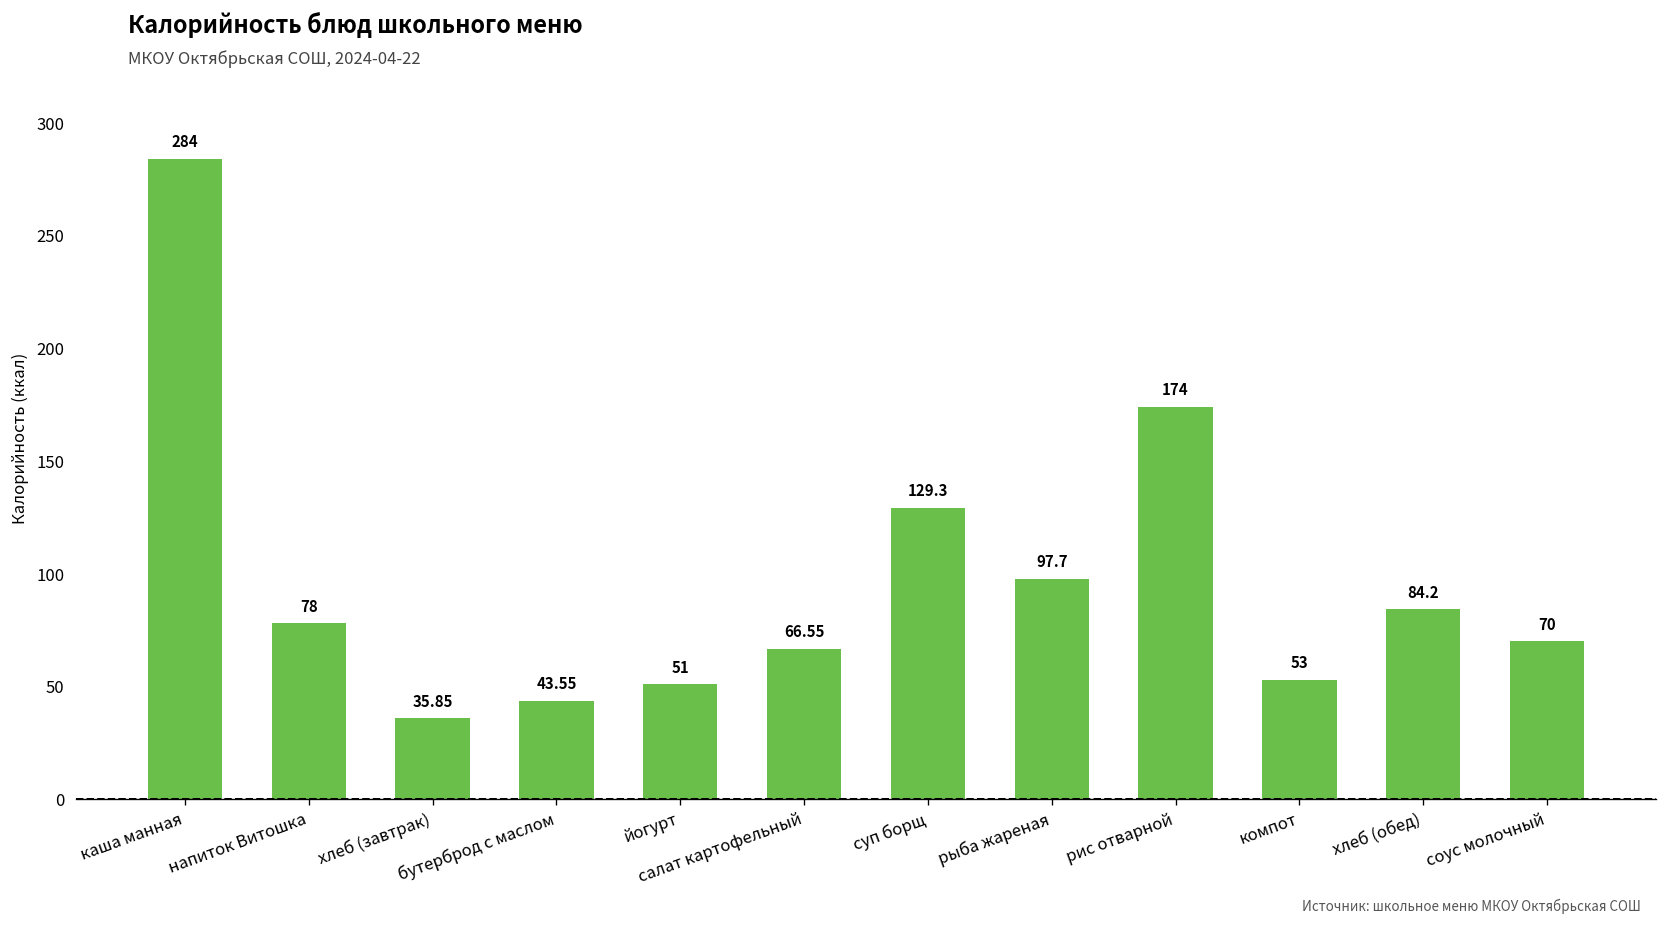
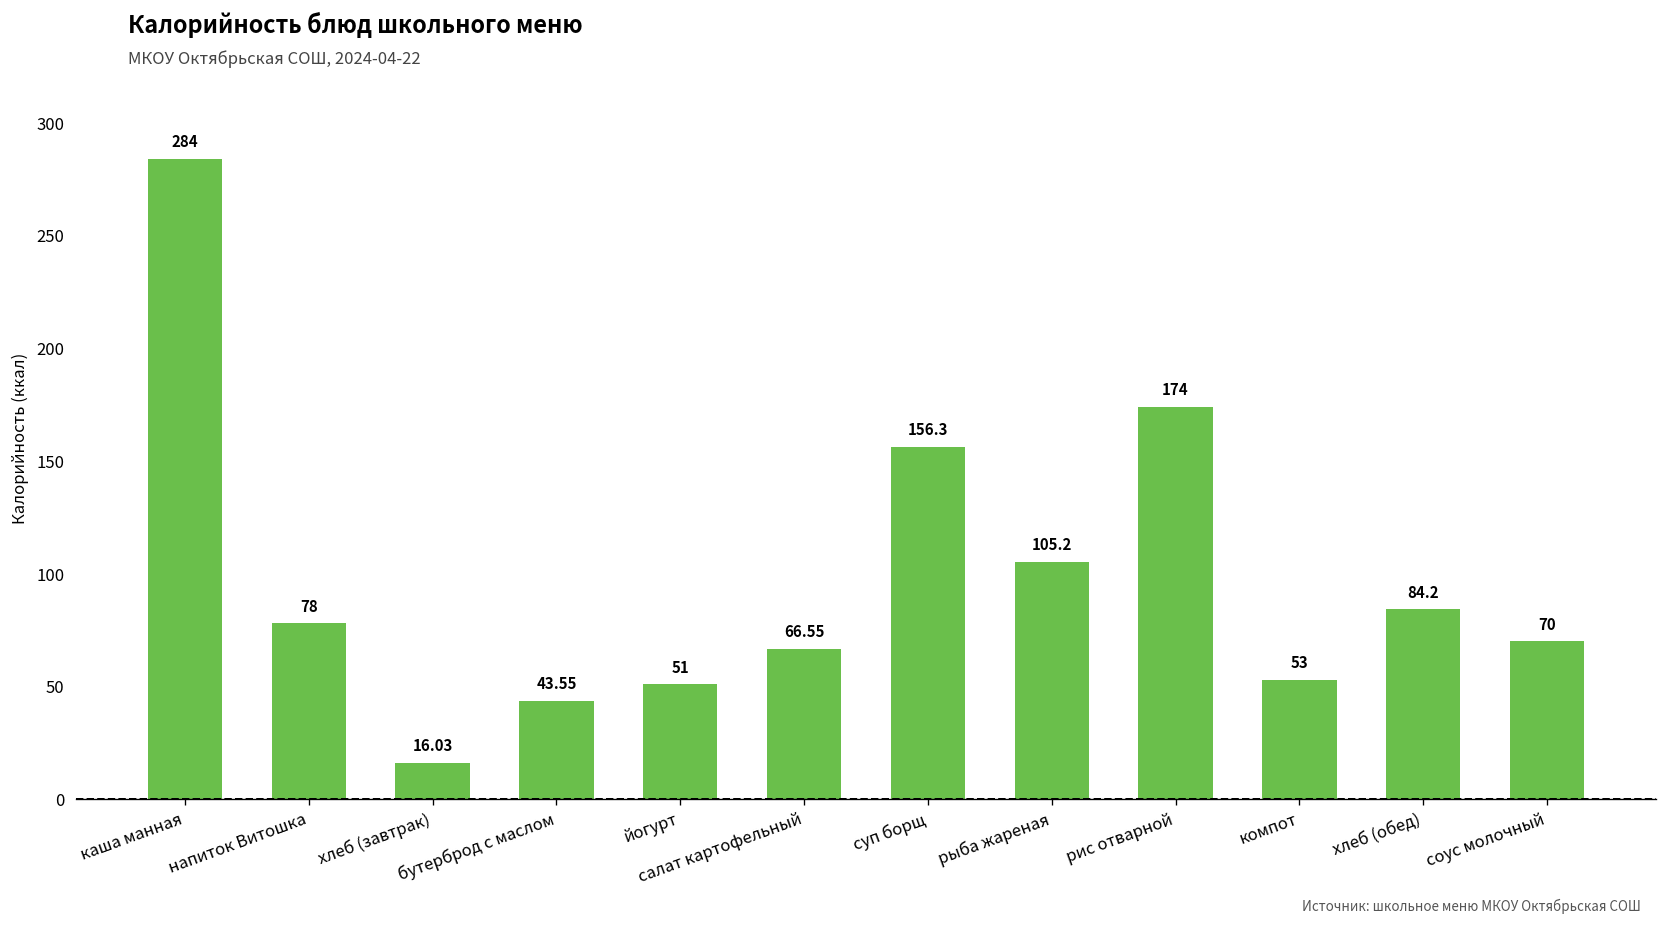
хлеб (завтрак): 35.85 -> 16.03
суп борщ: 129.3 -> 156.3
рыба жареная: 97.7 -> 105.2
